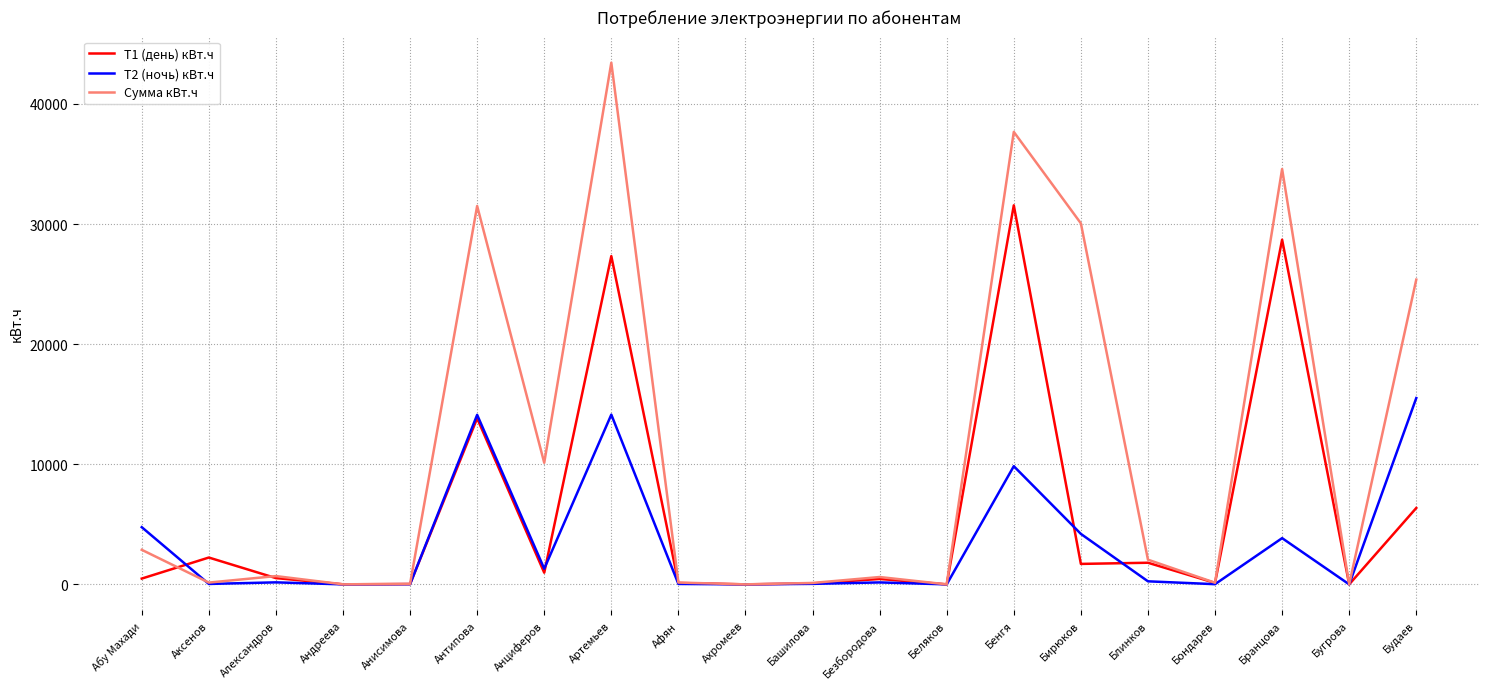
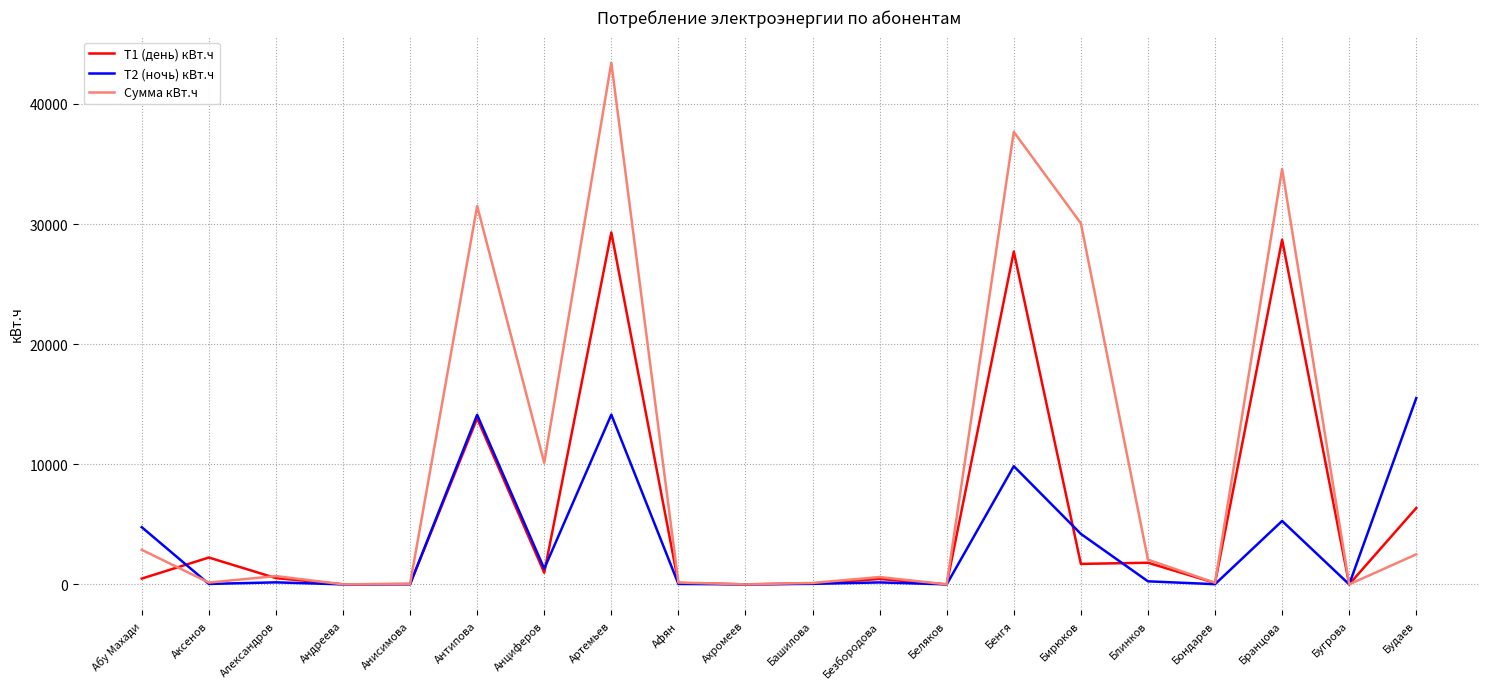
Т1 (день) кВт.ч, Артемьев: 27300 -> 29300
Т1 (день) кВт.ч, Бенгя: 31600 -> 27700
Т2 (ночь) кВт.ч, Бранцова: 3800 -> 5300
Сумма кВт.ч, Будаев: 25400 -> 2500
